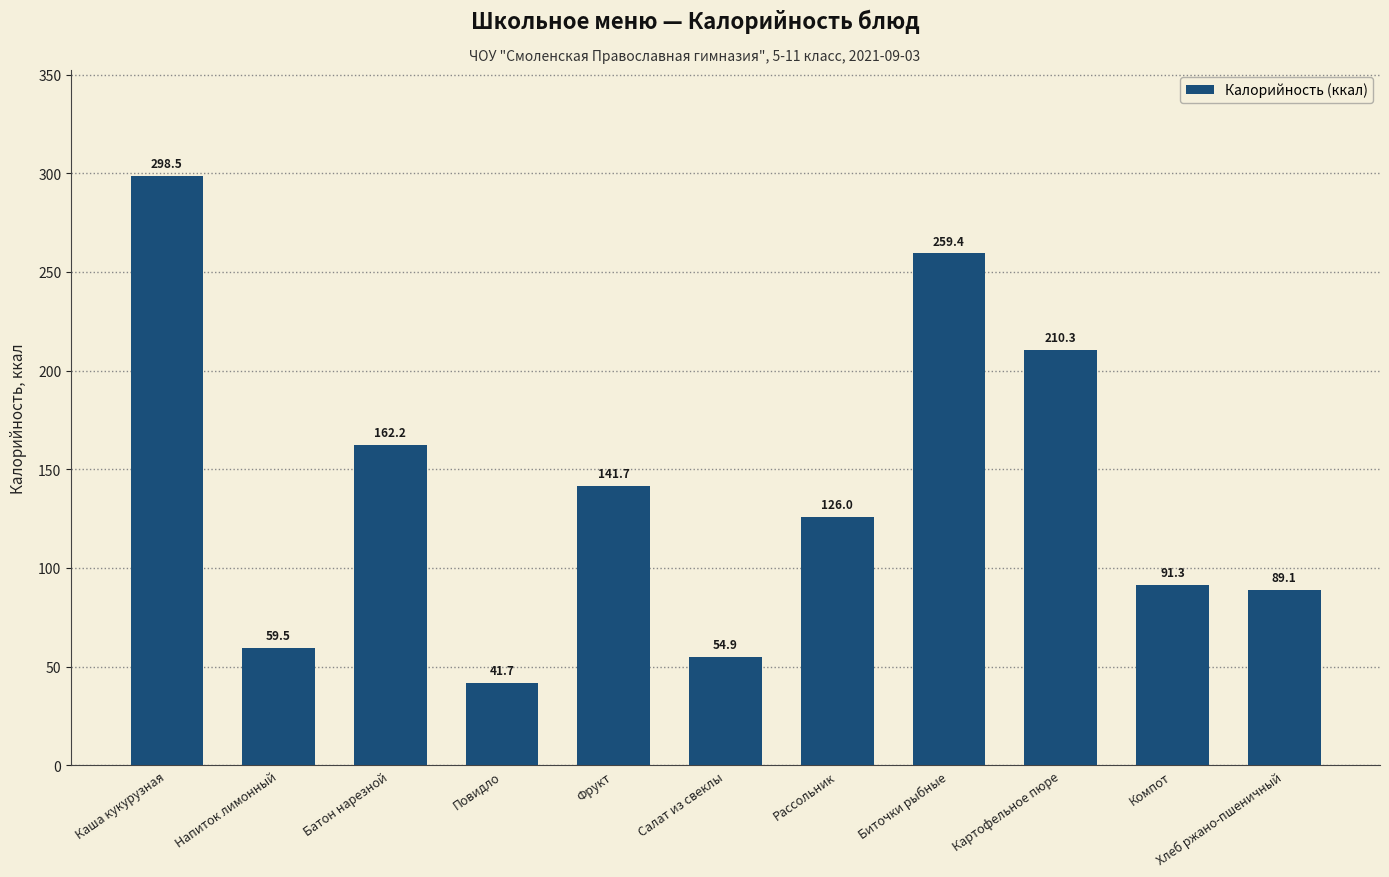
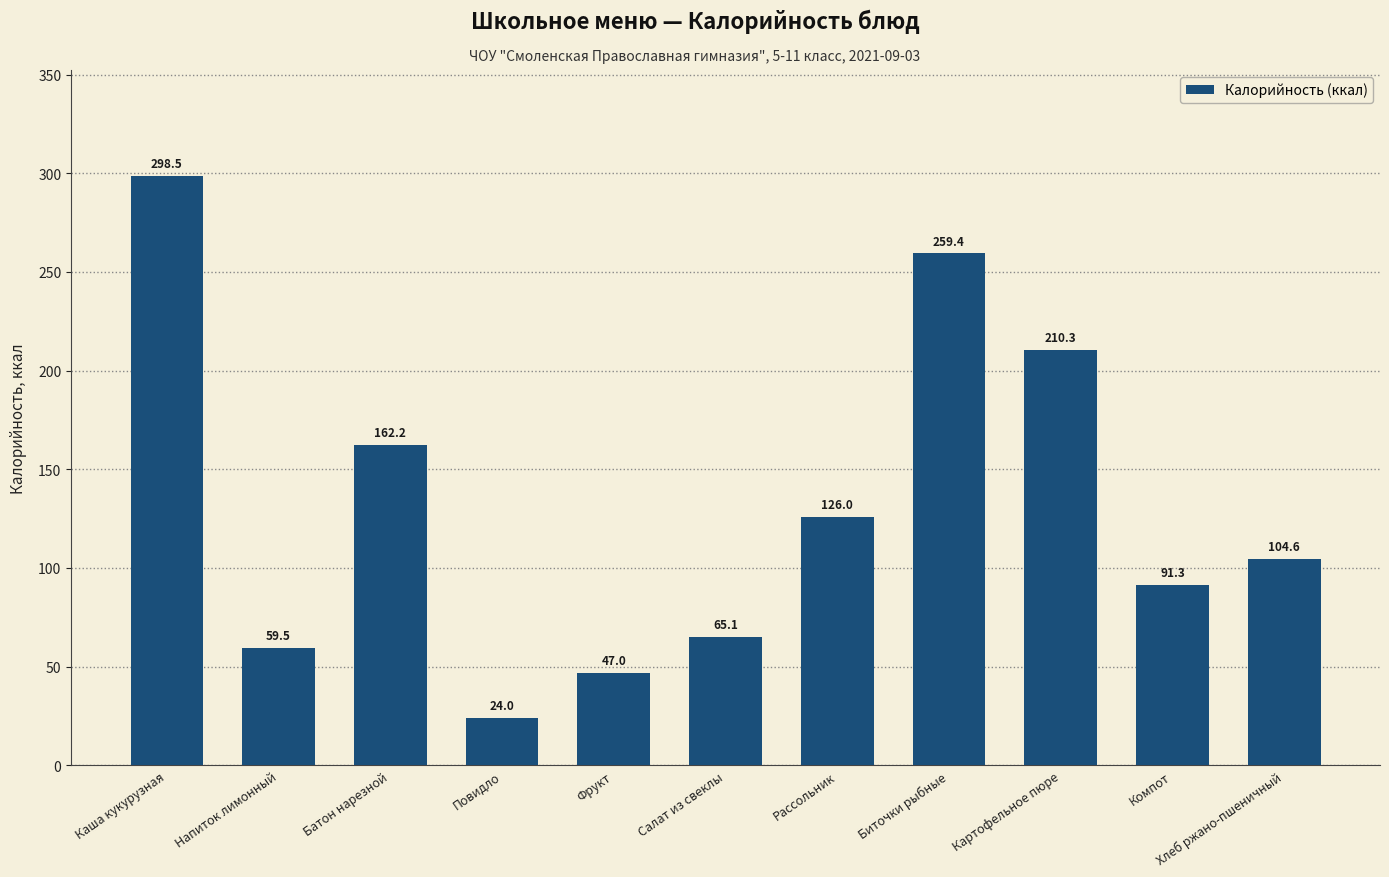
Повидло: 41.7 -> 24.0
Фрукт: 141.7 -> 47.0
Салат из свеклы: 54.9 -> 65.1
Хлеб ржано-пшеничный: 89.1 -> 104.6
